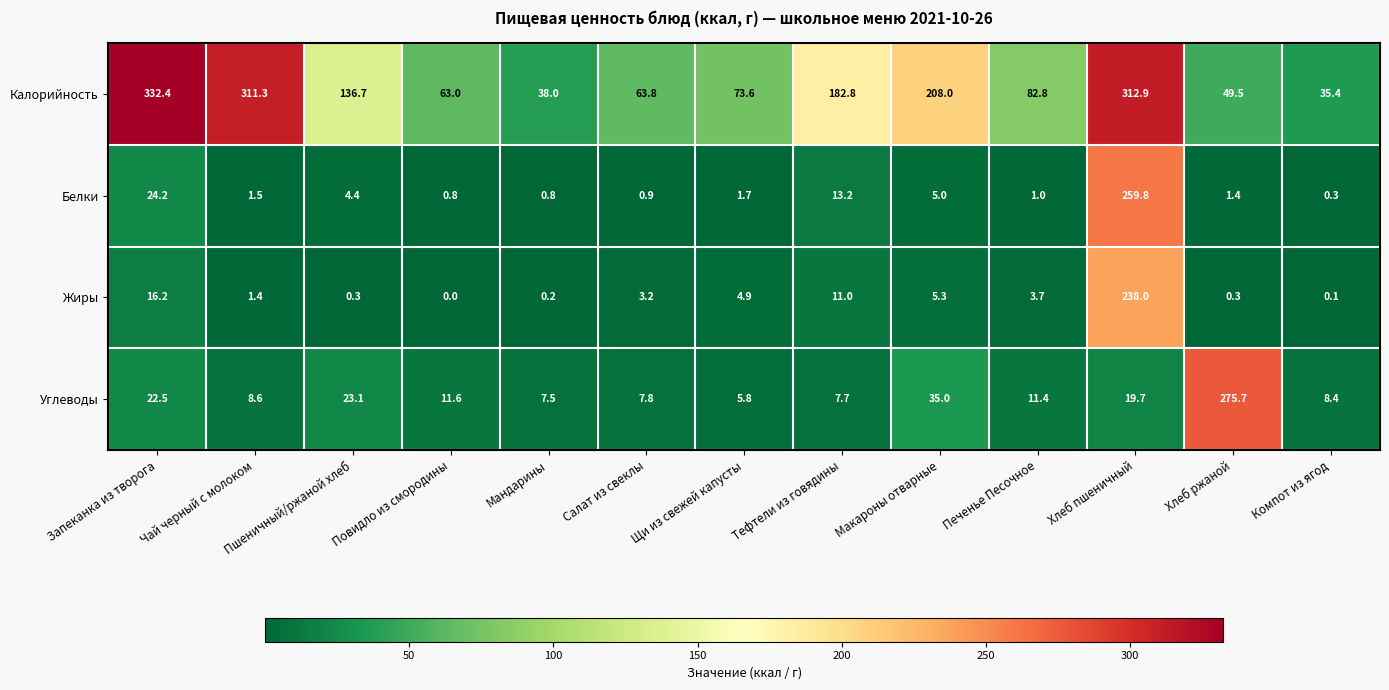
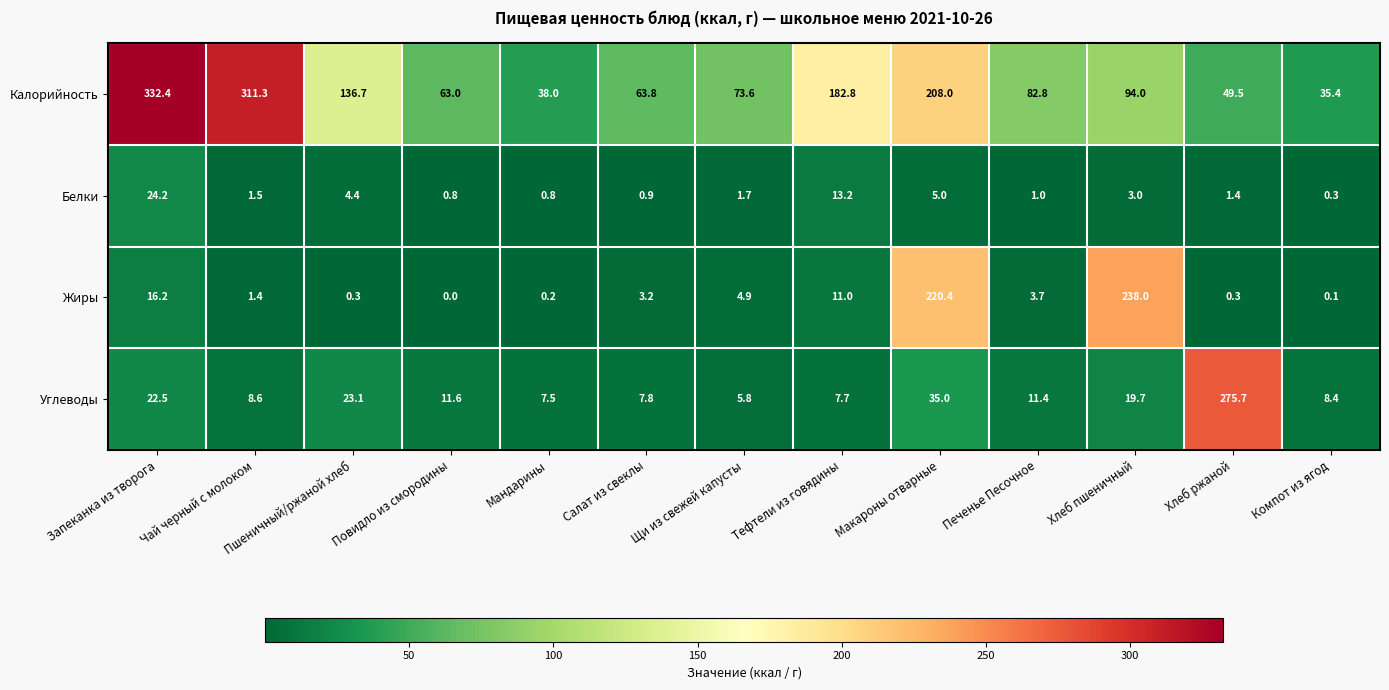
Калорийность, Хлеб пшеничный: 312.9 -> 94.0
Белки, Хлеб пшеничный: 259.8 -> 3.0
Жиры, Макароны отварные: 5.3 -> 220.4
